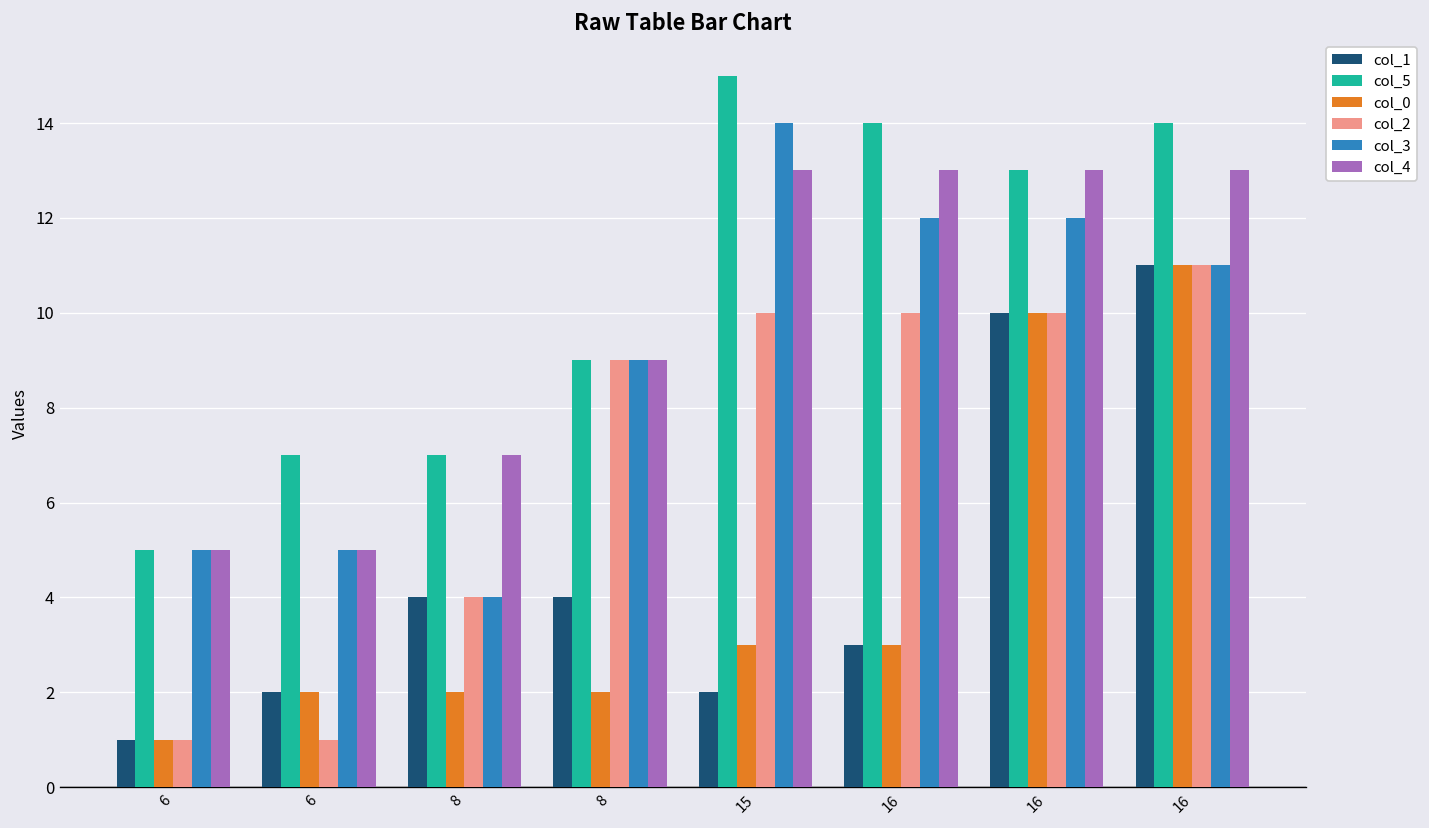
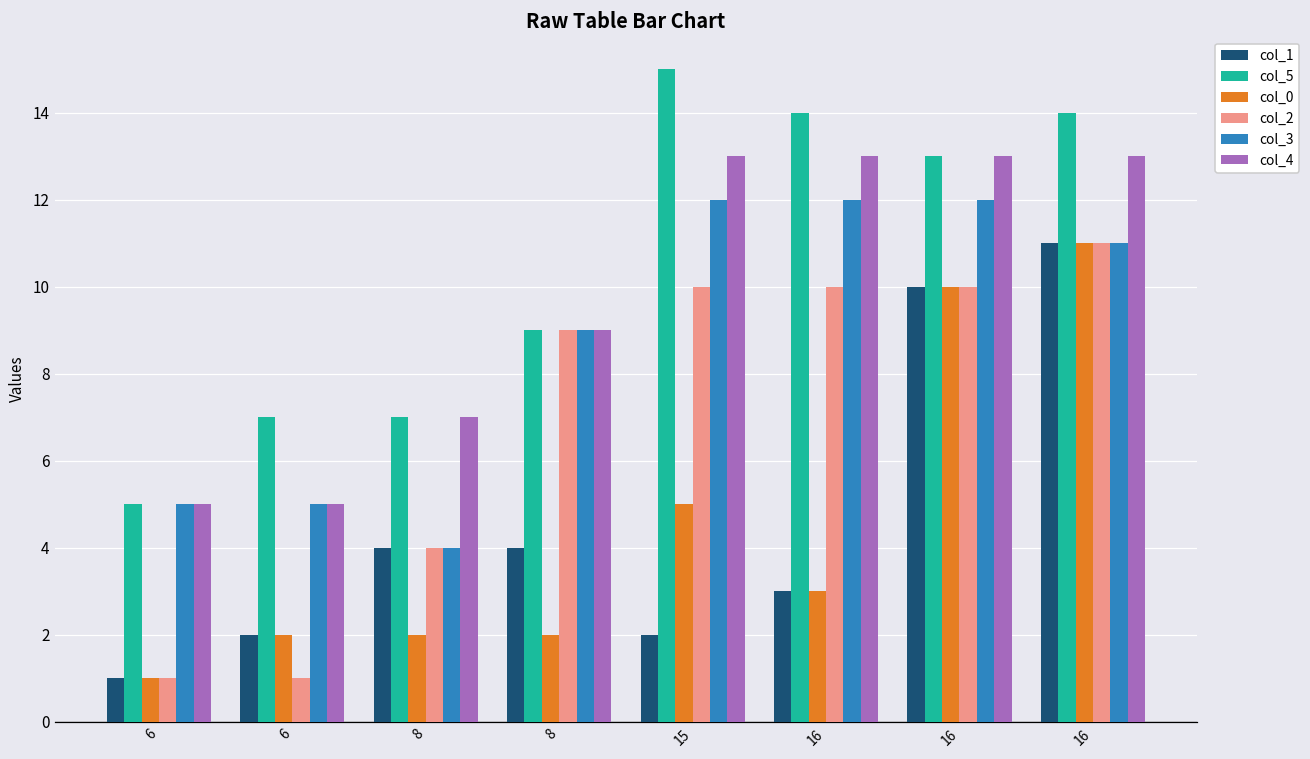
col_0, 15: 3 -> 5
col_3, 15: 14 -> 12
